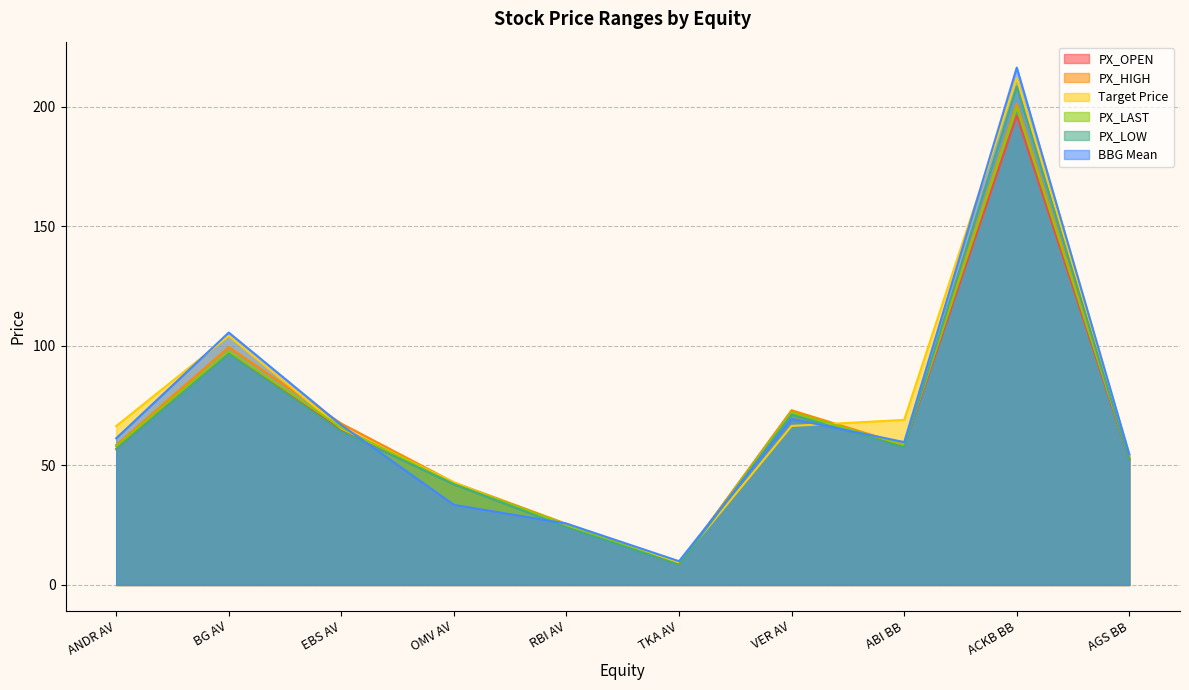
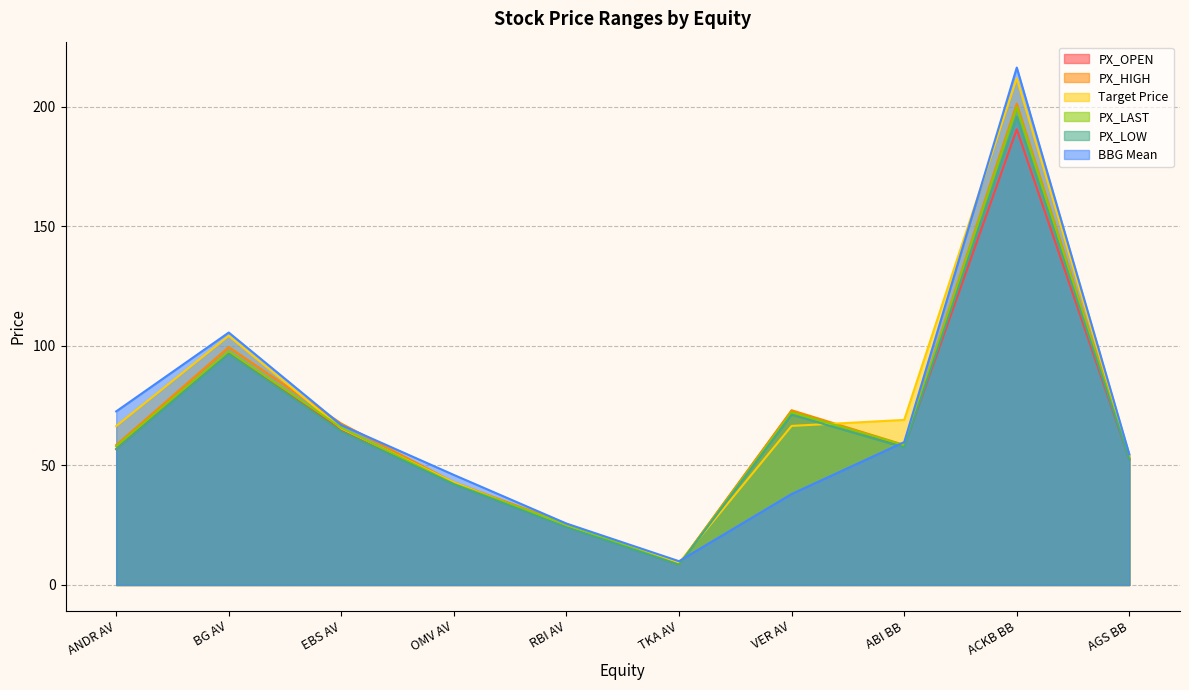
BBG Mean, ANDR AV: 61 -> 73
BBG Mean, OMV AV: 34 -> 46
BBG Mean, VER AV: 69 -> 38
PX_OPEN, ACKB BB: 196 -> 191
PX_LOW, ACKB BB: 208 -> 196
